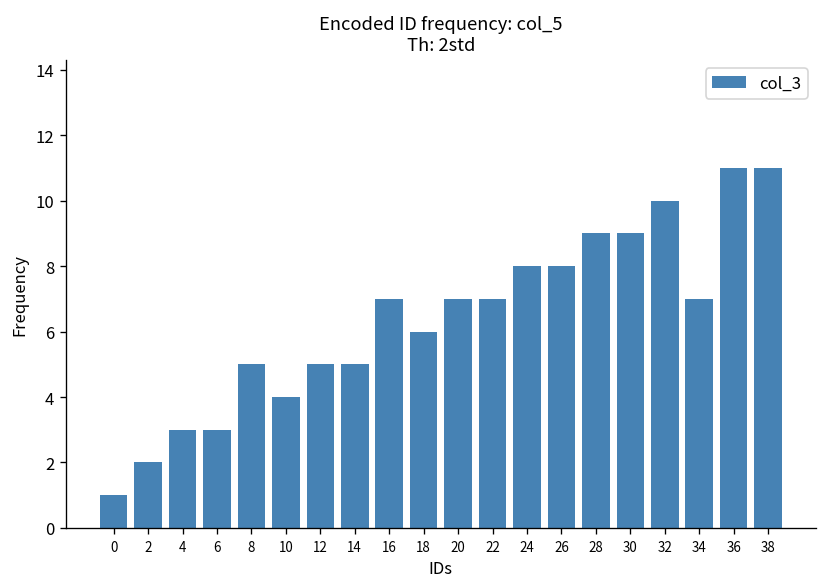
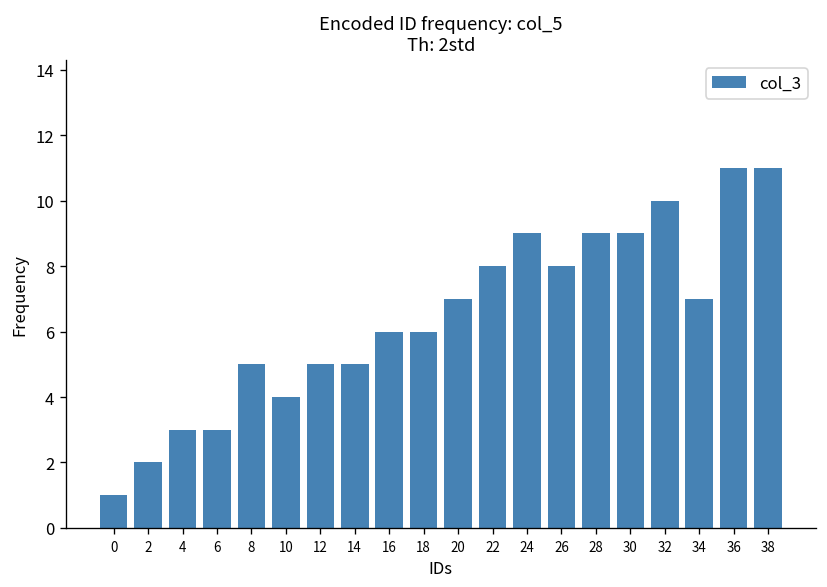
16: 7 -> 6
22: 7 -> 8
24: 8 -> 9
